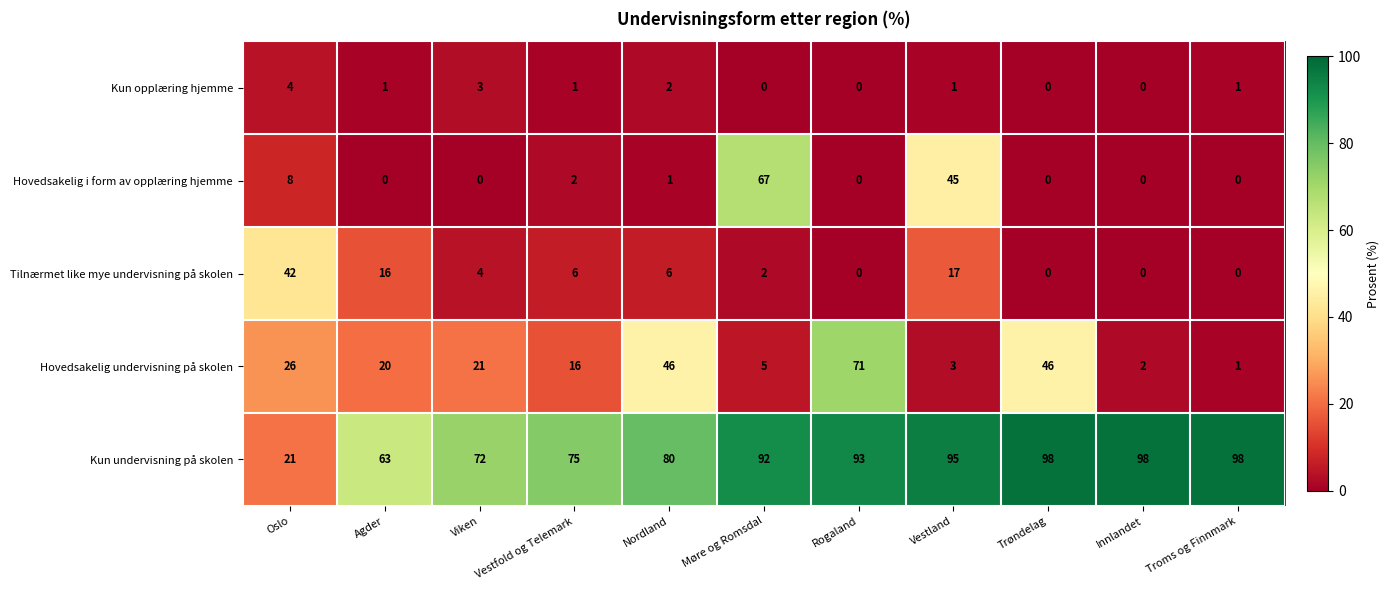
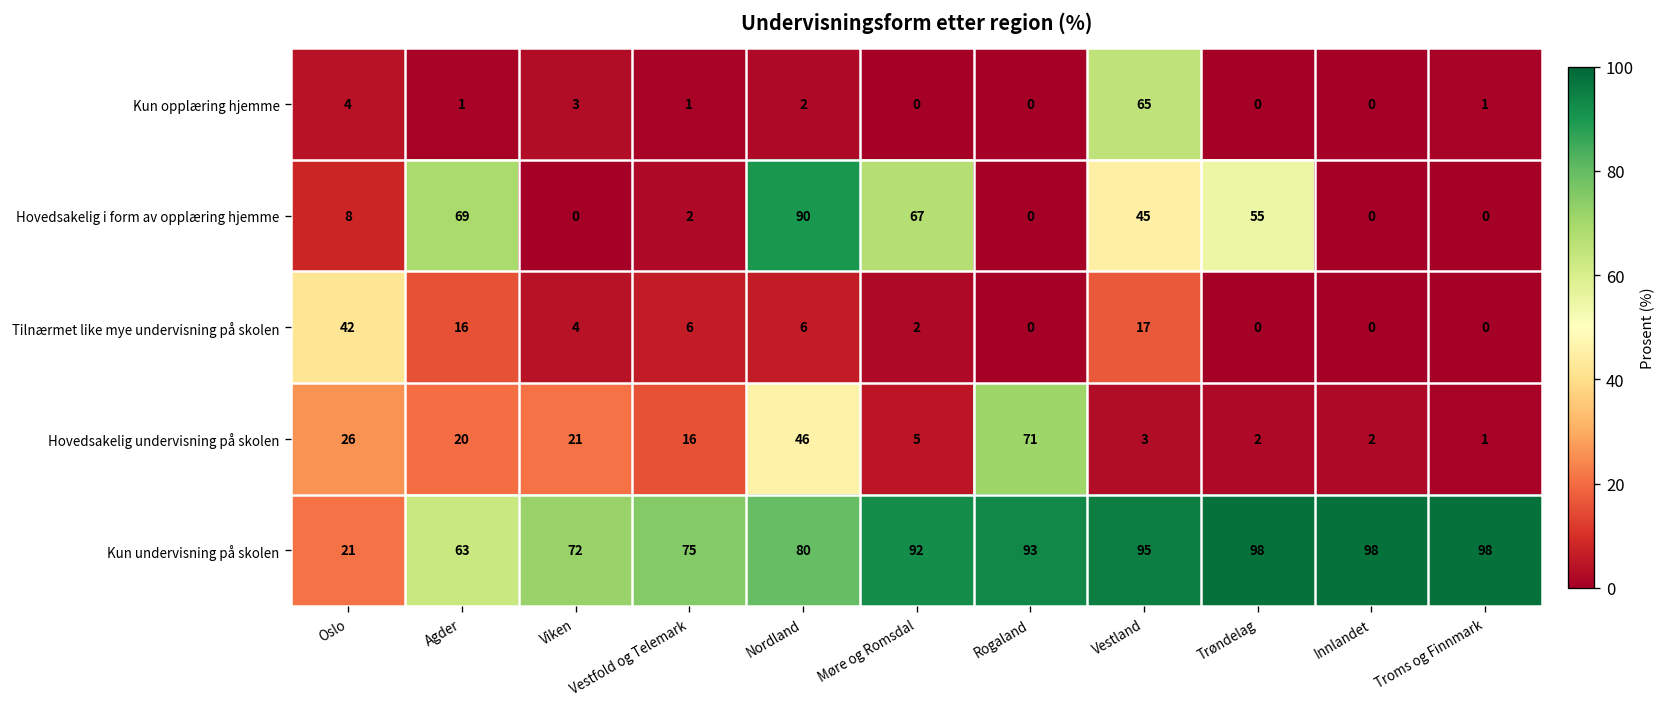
Kun opplæring hjemme, Vestland: 1 -> 65
Hovedsakelig i form av opplæring hjemme, Agder: 0 -> 69
Hovedsakelig i form av opplæring hjemme, Nordland: 1 -> 90
Hovedsakelig i form av opplæring hjemme, Trøndelag: 0 -> 55
Hovedsakelig undervisning på skolen, Trøndelag: 46 -> 2
